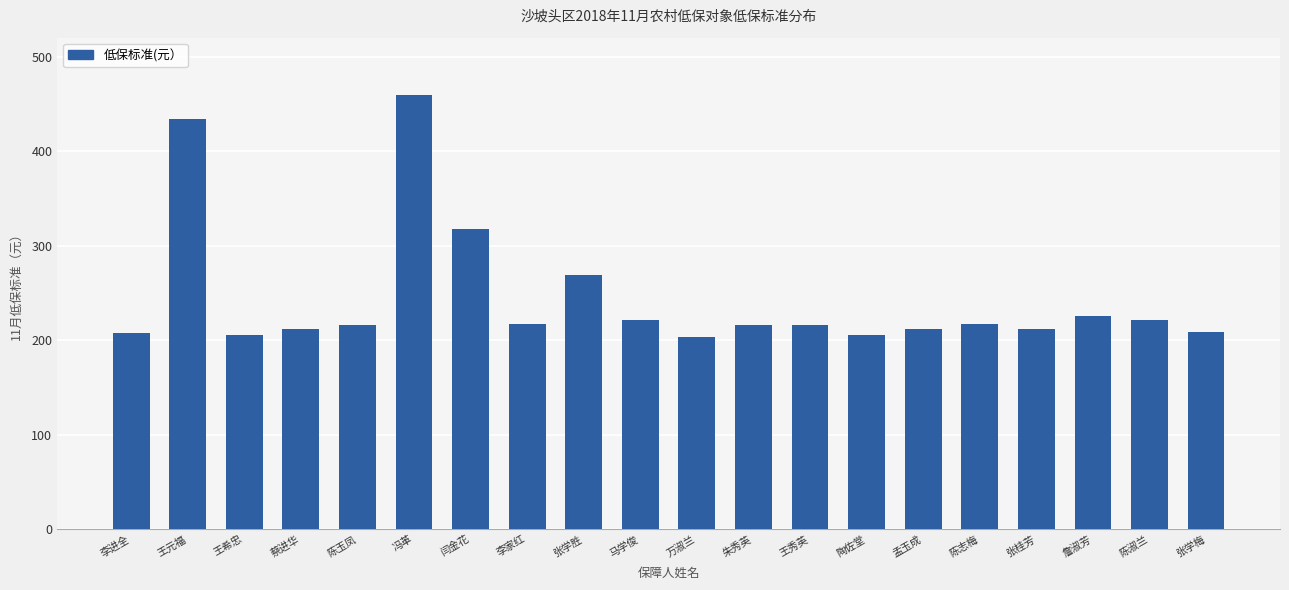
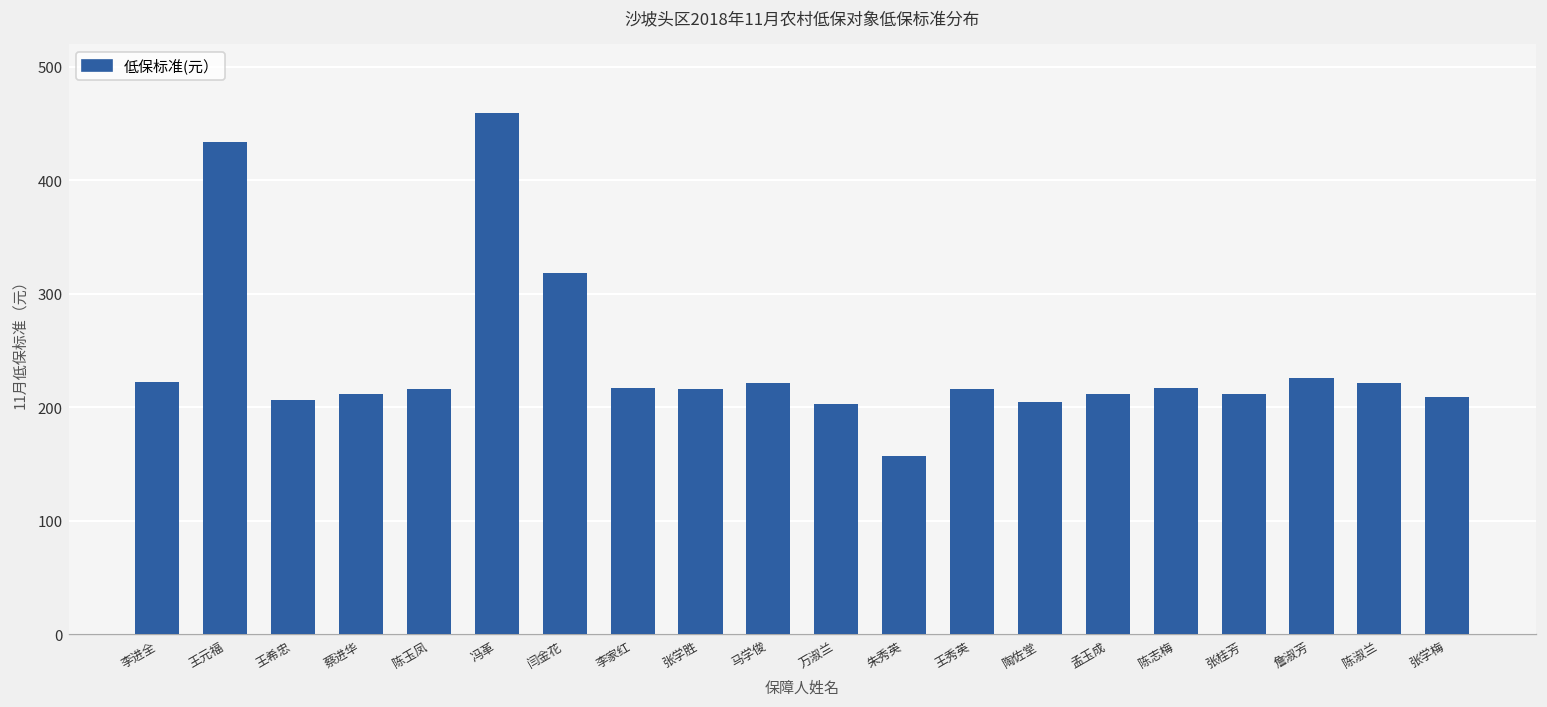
李进全: 210 -> 220
张学胜: 270 -> 220
朱秀英: 220 -> 160
